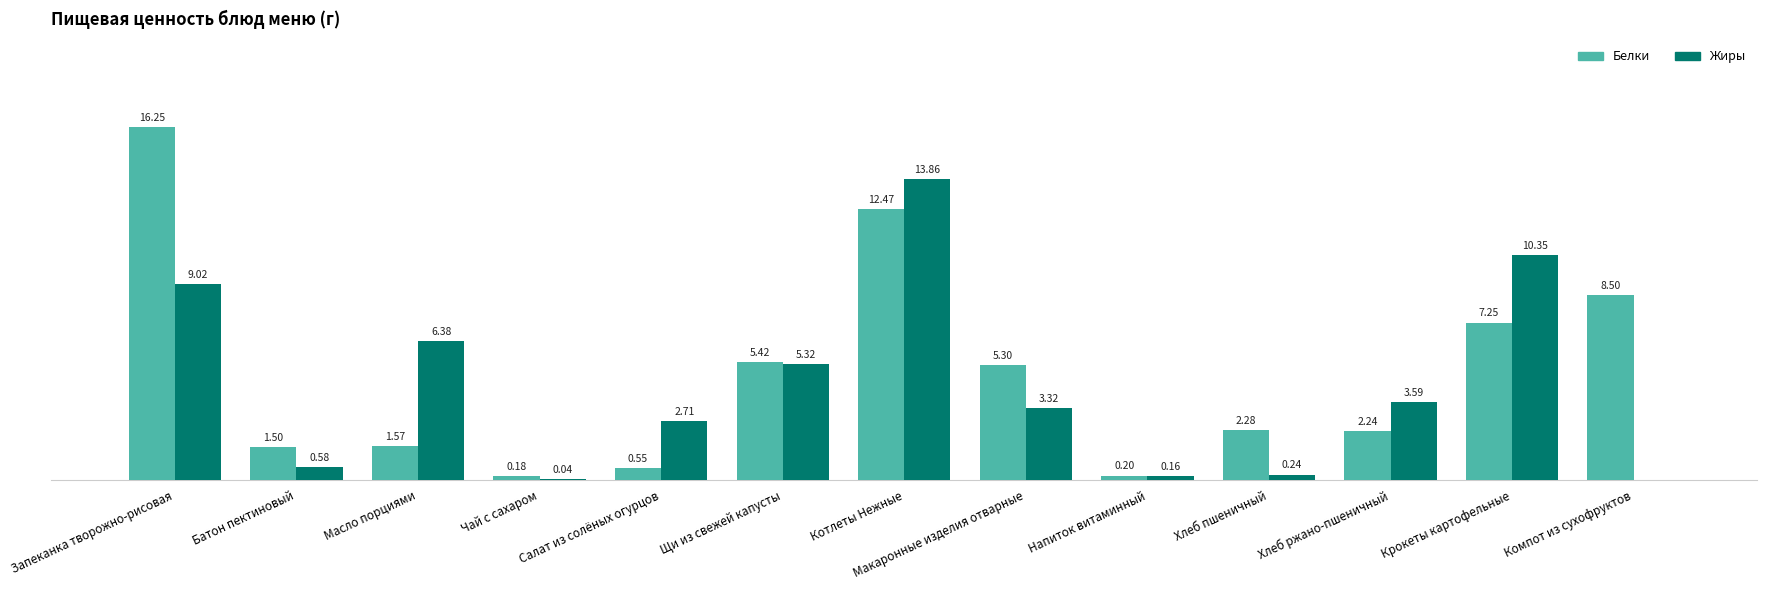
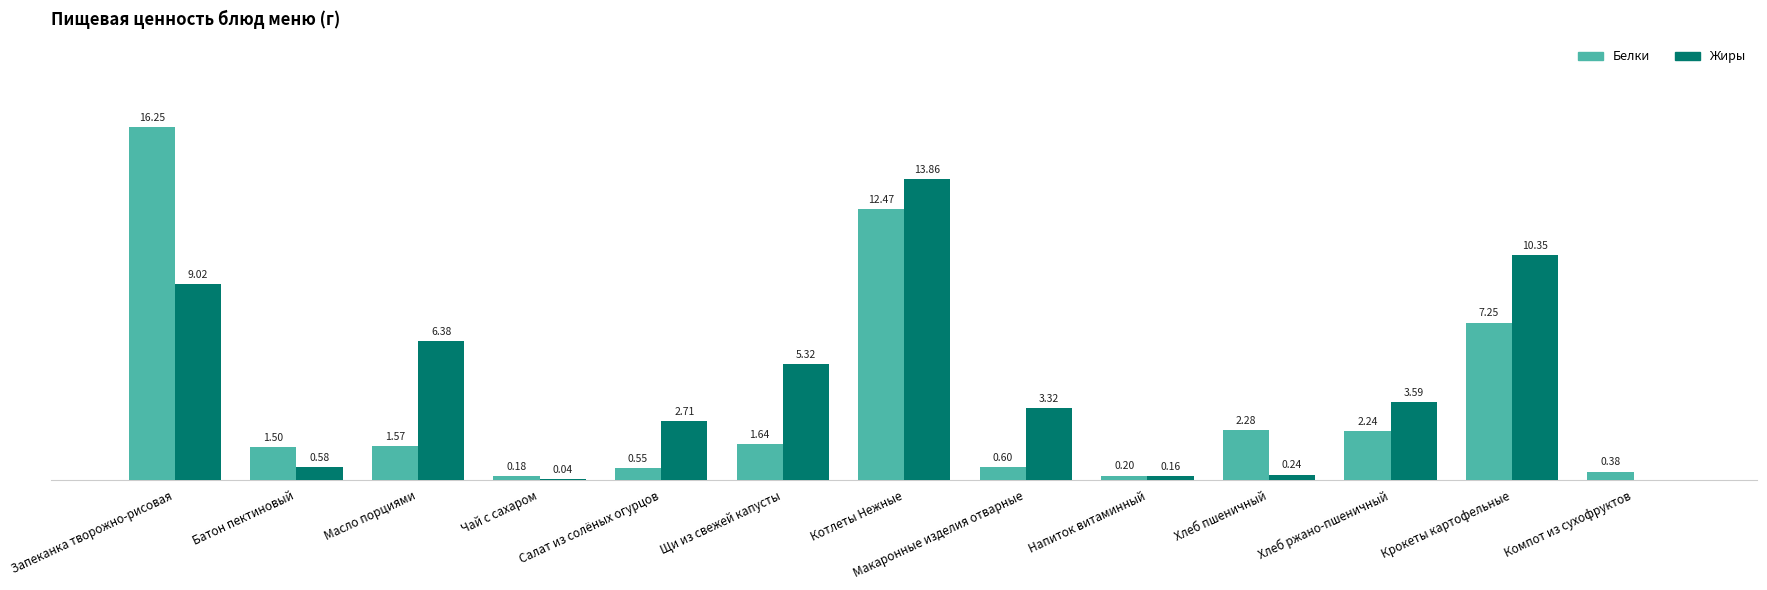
Белки, Щи из свежей капусты: 5.42 -> 1.64
Белки, Макаронные изделия отварные: 5.30 -> 0.60
Белки, Компот из сухофруктов: 8.50 -> 0.38
